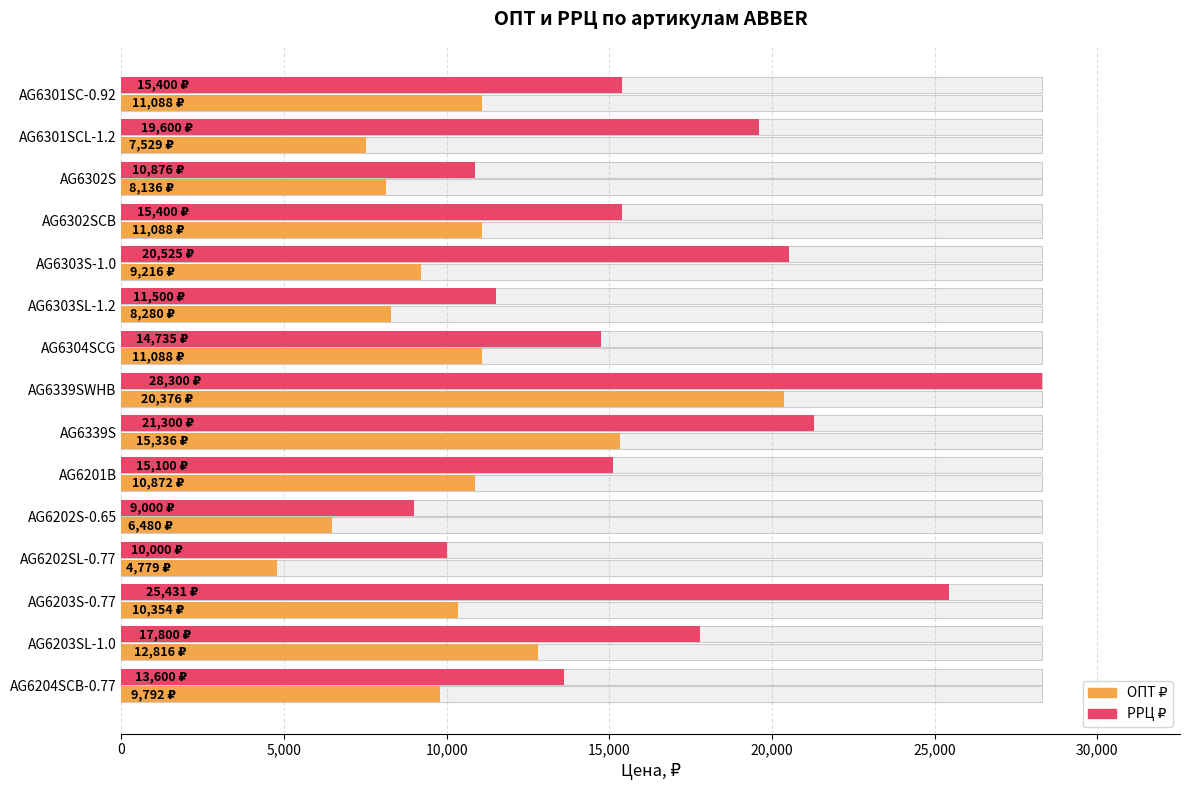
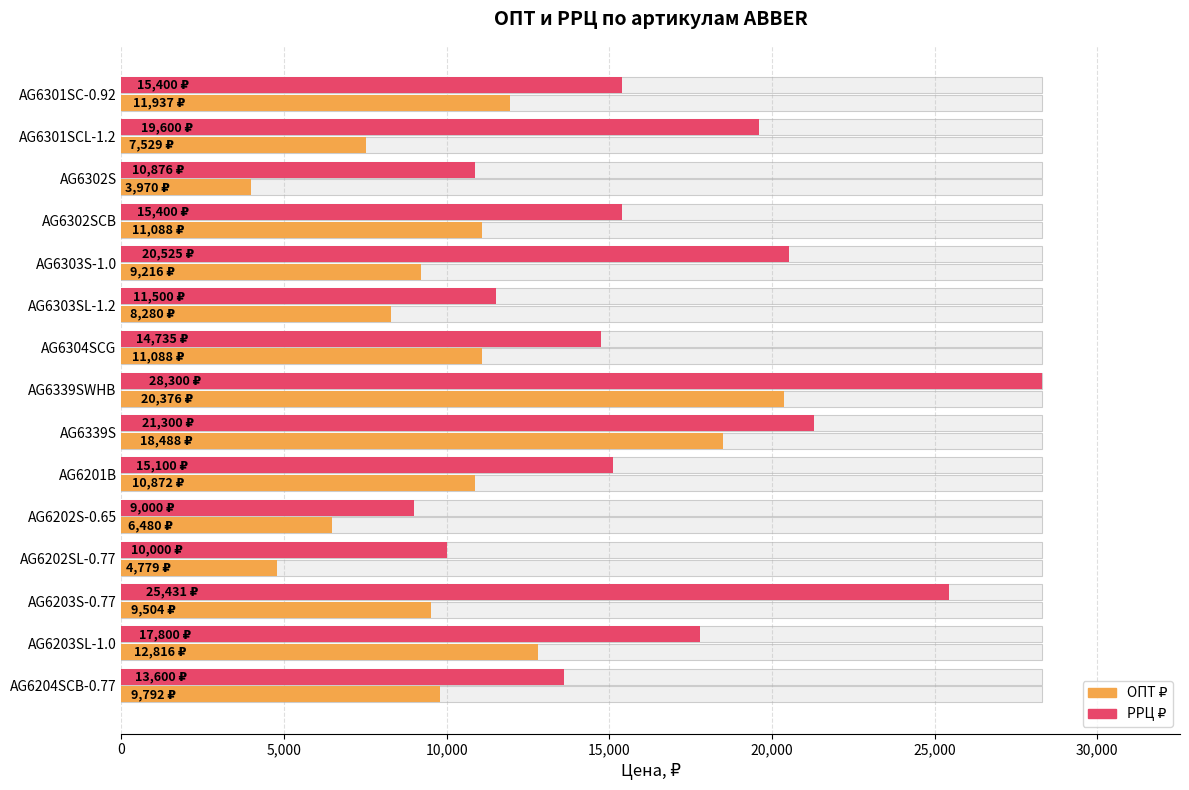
ОПТ ₽, AG6301SC-0.92: 11,088 -> 11,937
ОПТ ₽, AG6302S: 8,136 -> 3,970
ОПТ ₽, AG6339S: 15,336 -> 18,488
ОПТ ₽, AG6203S-0.77: 10,354 -> 9,504
